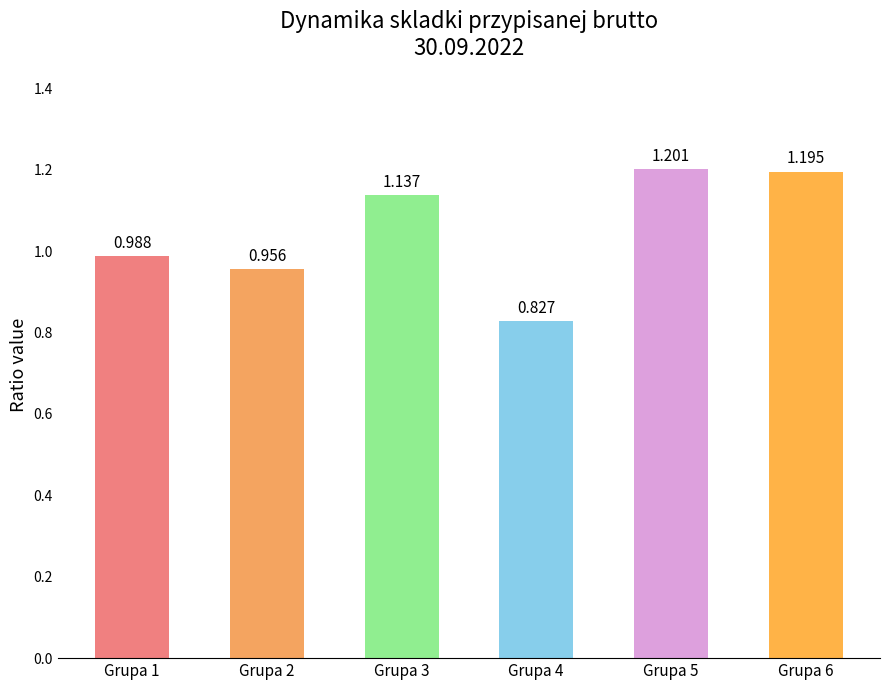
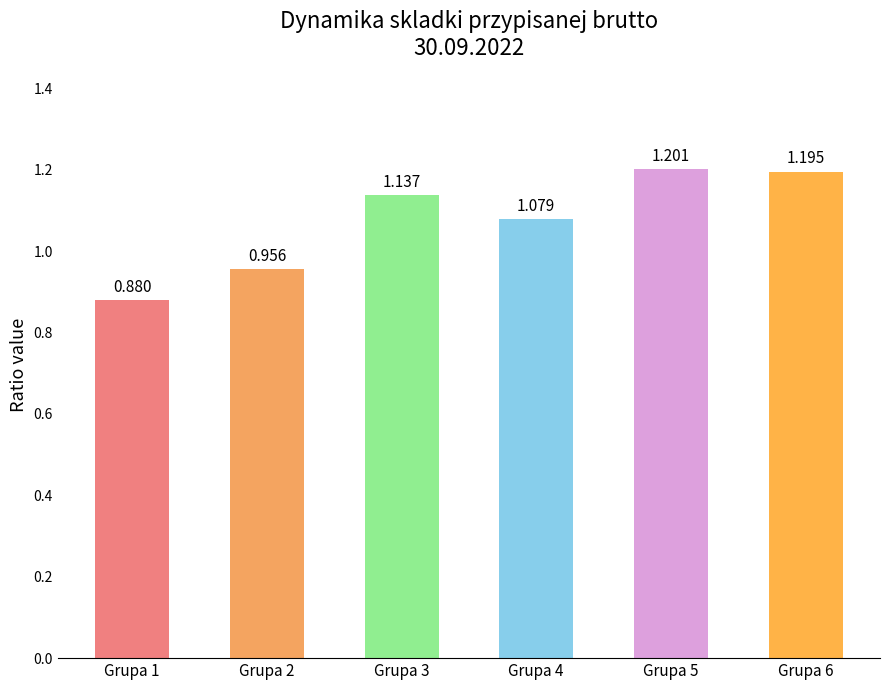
Grupa 1: 0.988 -> 0.880
Grupa 4: 0.827 -> 1.079
